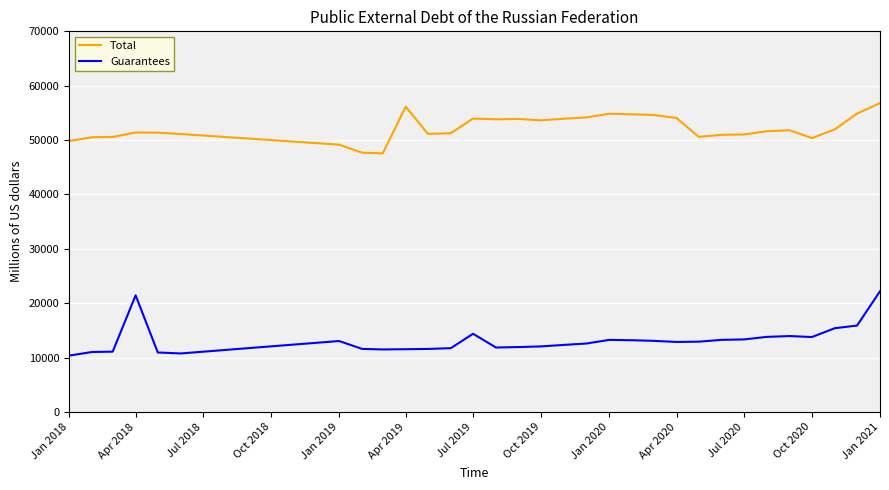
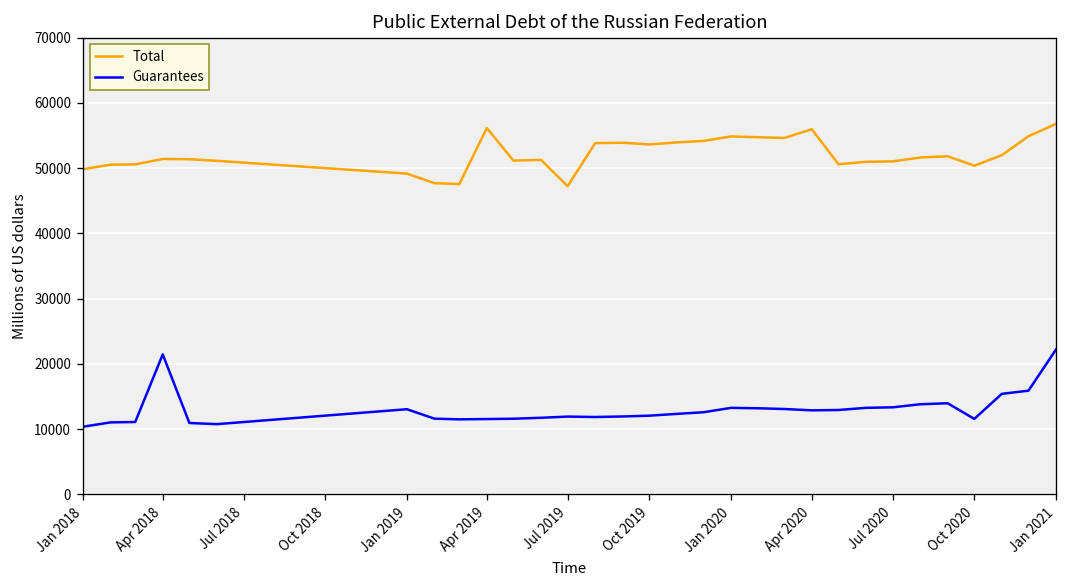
Total, Jul 2019: 54000 -> 47000
Guarantees, Jul 2019: 14000 -> 12000
Total, Apr 2020: 54000 -> 56000
Guarantees, Oct 2020: 14000 -> 12000
